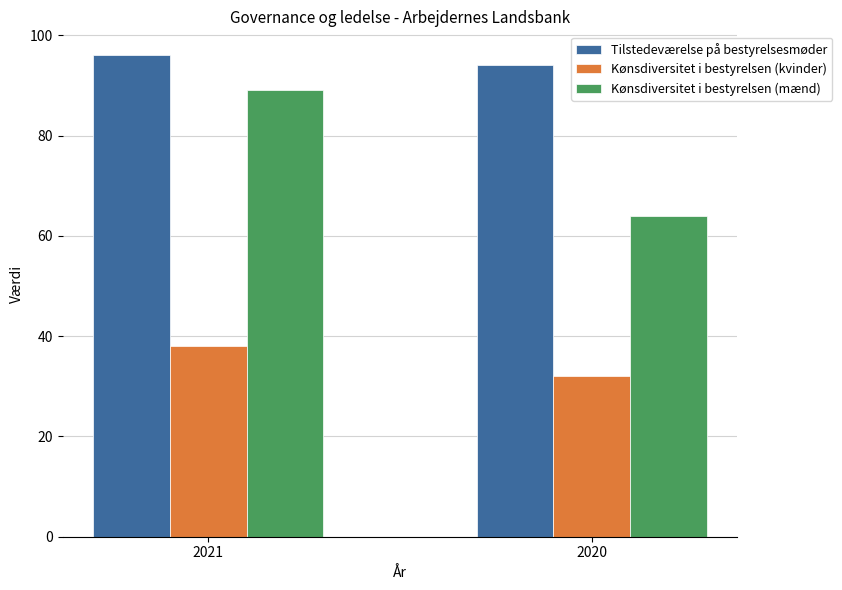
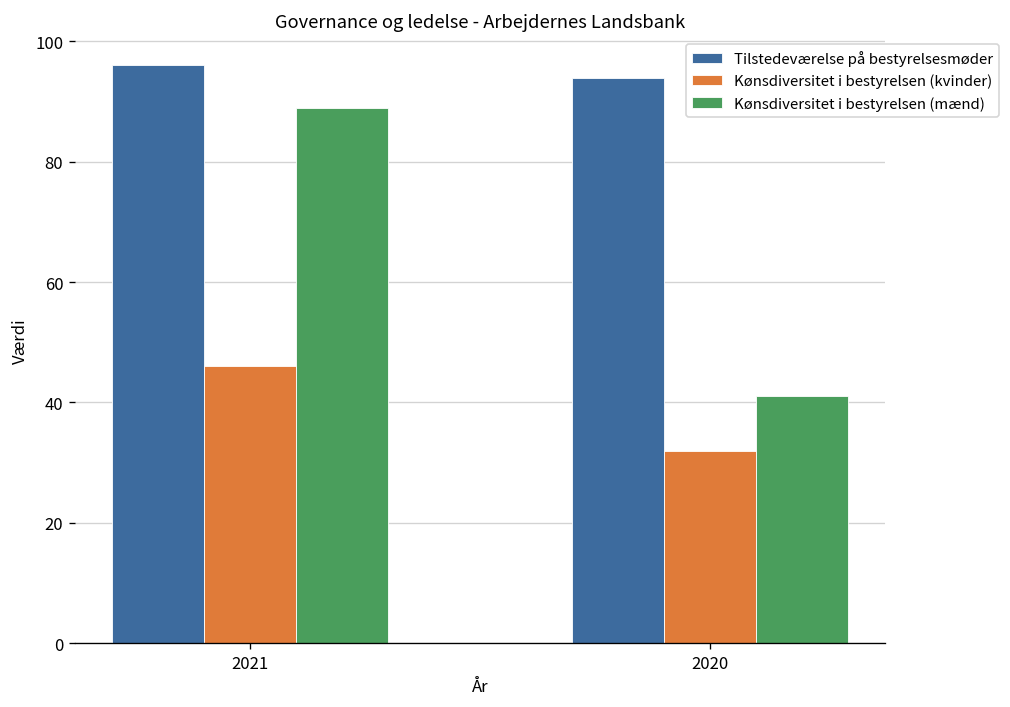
Kønsdiversitet i bestyrelsen (kvinder), 2021: 38 -> 46
Kønsdiversitet i bestyrelsen (mænd), 2020: 64 -> 41
